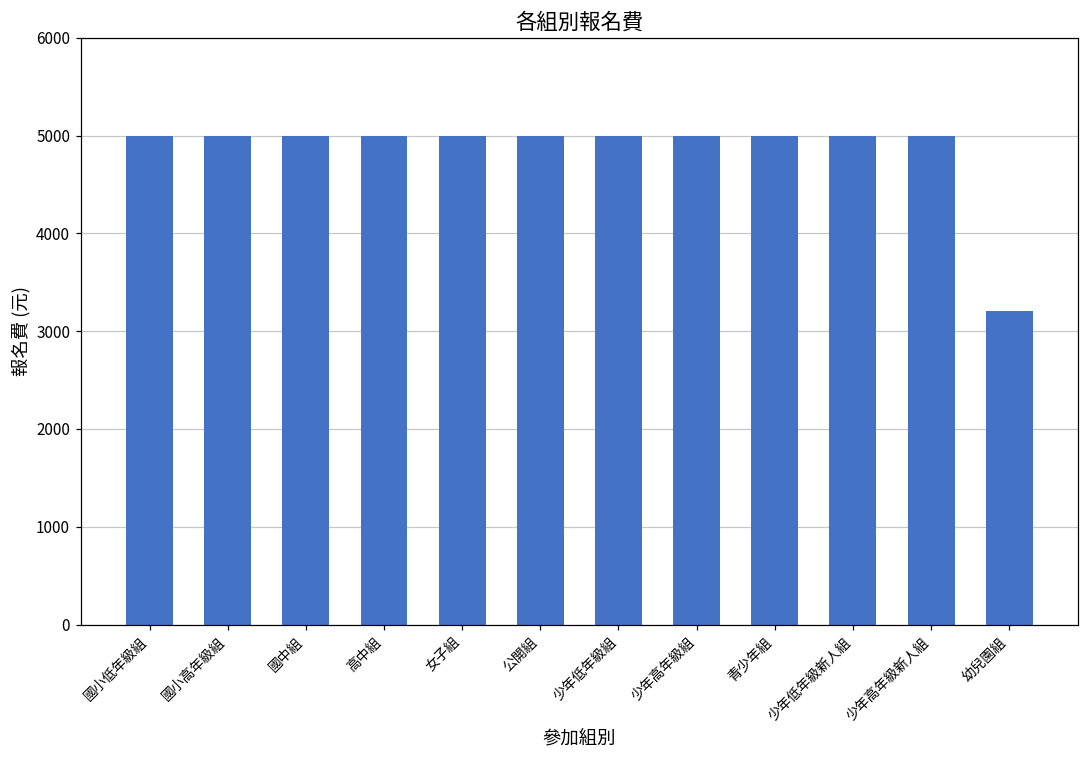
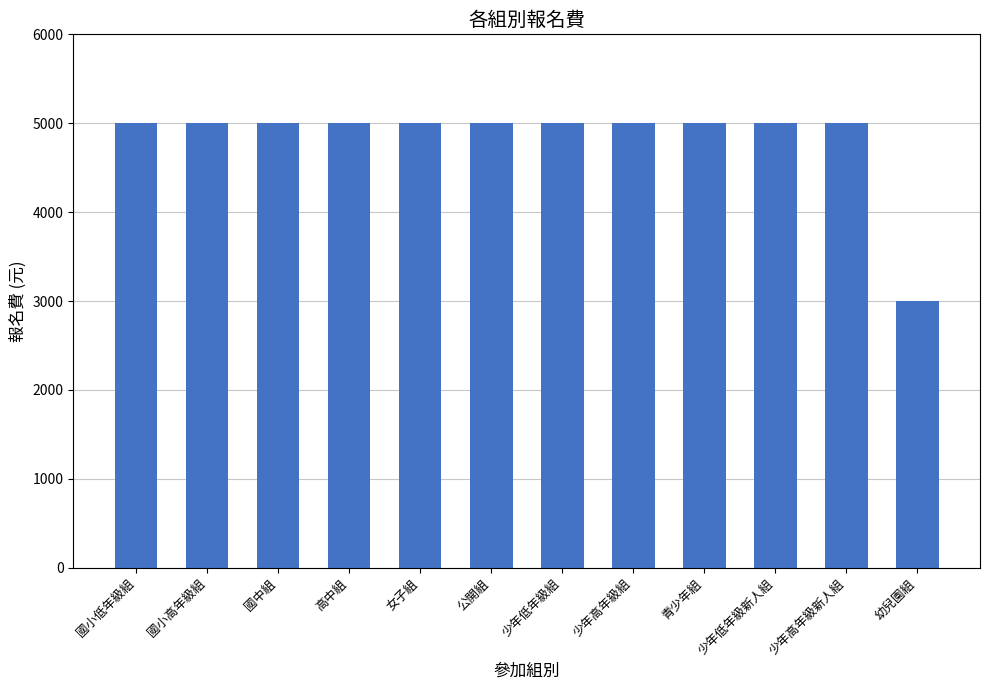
幼兒園組: 3200 -> 3000
